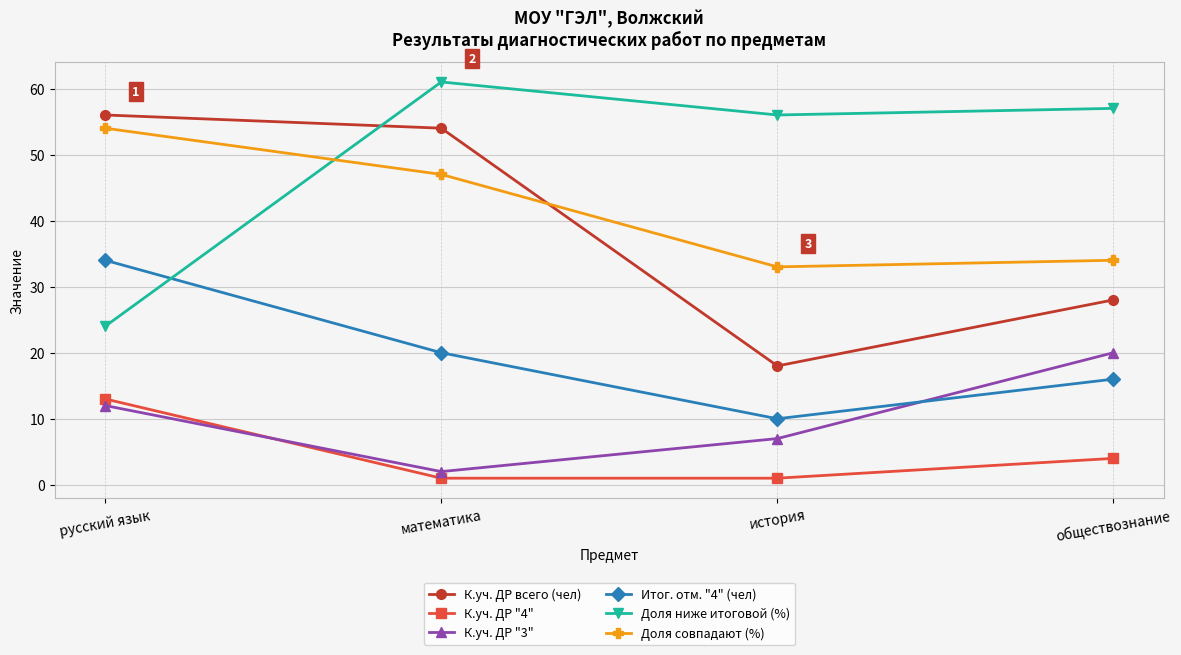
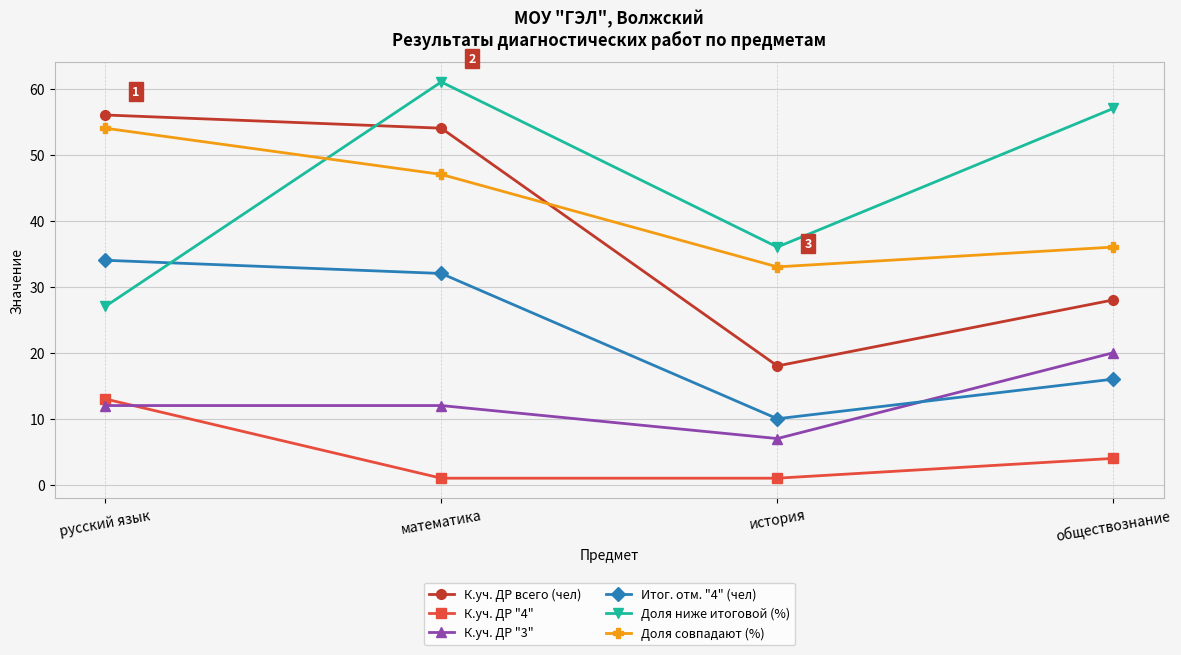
Доля ниже итоговой (%), русский язык: 24 -> 27
К.уч. ДР "3", математика: 2 -> 12
Итог. отм. "4" (чел), математика: 20 -> 32
Доля ниже итоговой (%), история: 56 -> 36
Доля совпадают (%), обществознание: 34 -> 36
